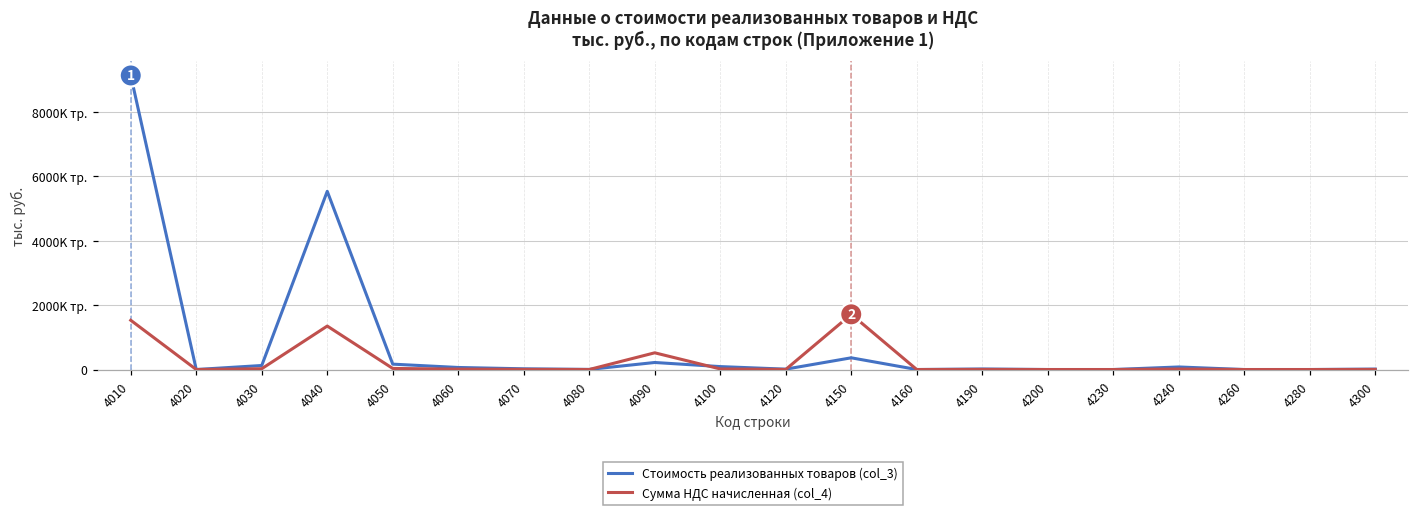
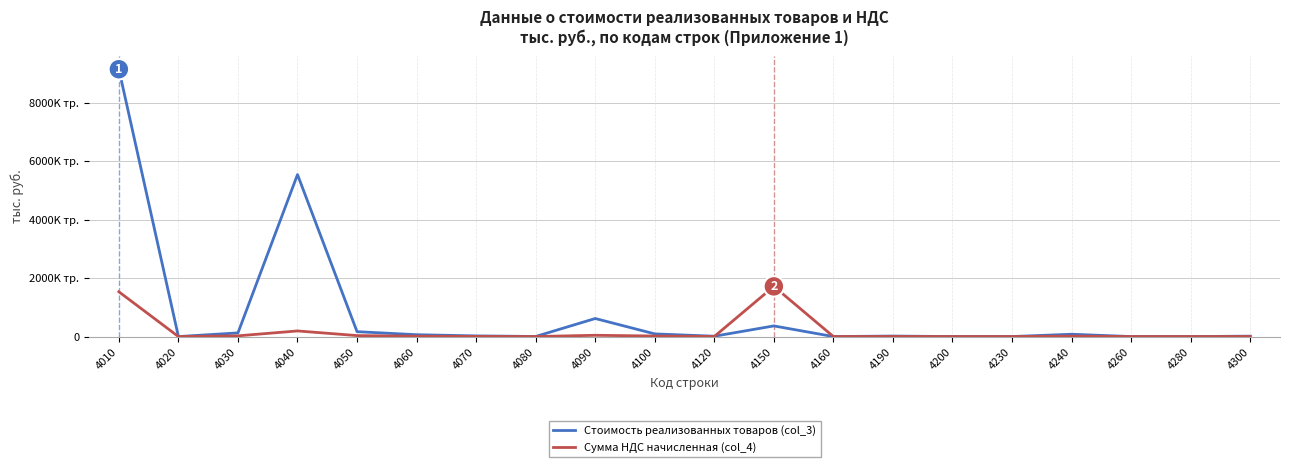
Сумма НДС начисленная (col_4), 4040: 1400K тр. -> 200K тр.
Стоимость реализованных товаров (col_3), 4090: 200K тр. -> 600K тр.
Сумма НДС начисленная (col_4), 4090: 500K тр. -> 0K тр.
